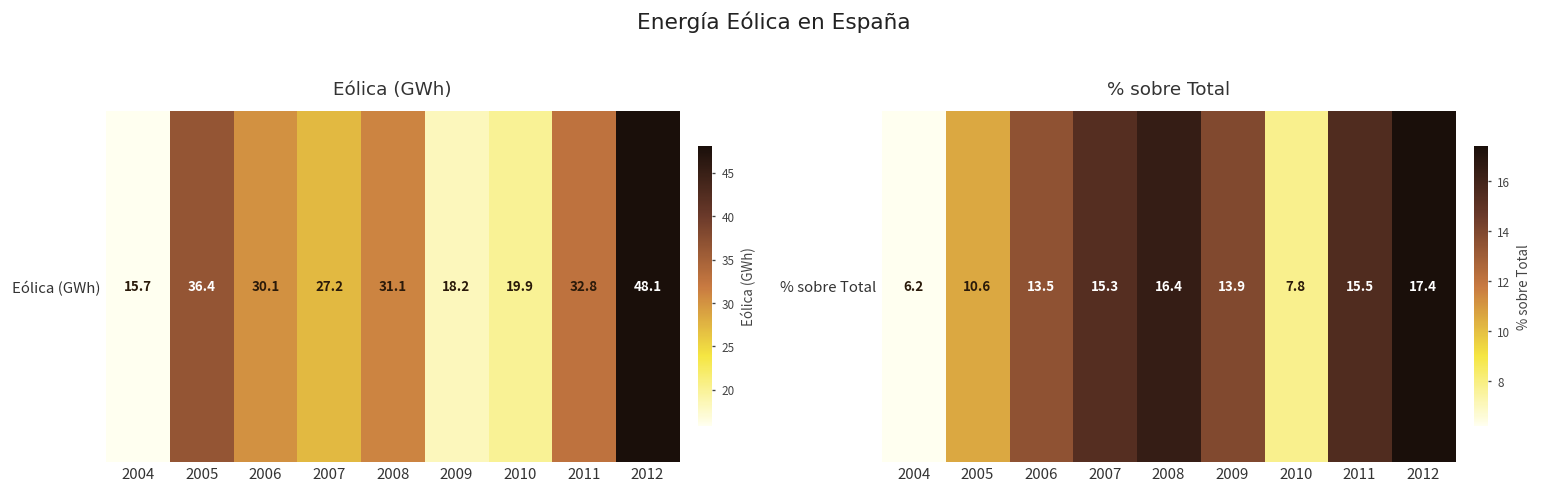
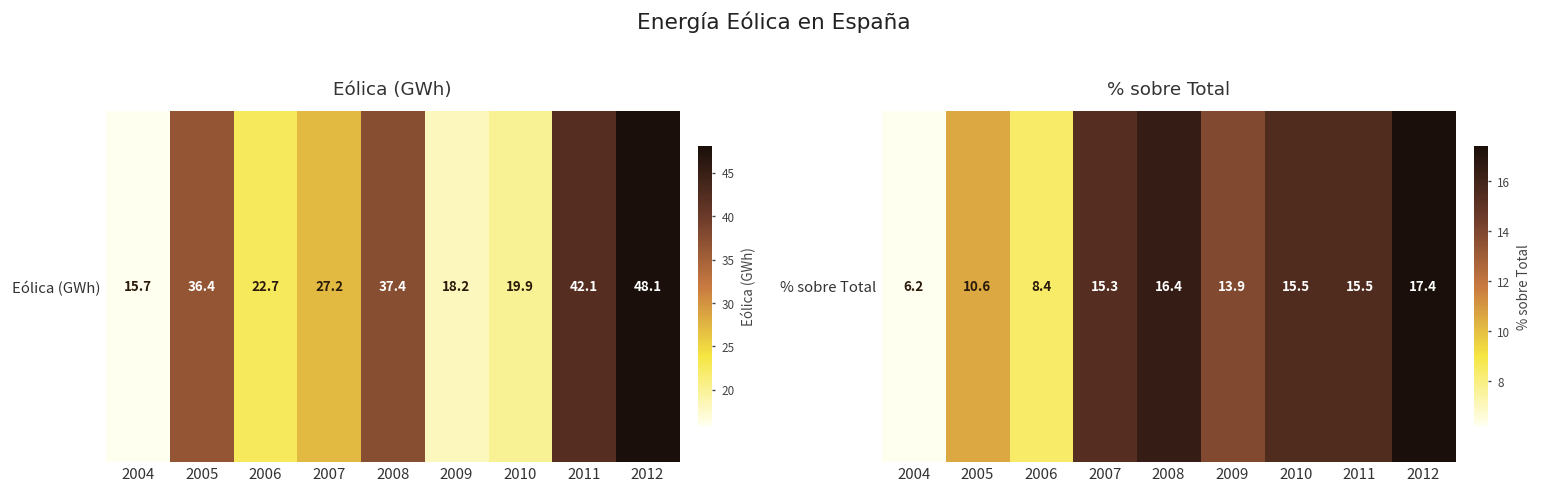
Eólica (GWh), Eólica (GWh), 2006: 30.1 -> 22.7
Eólica (GWh), Eólica (GWh), 2008: 31.1 -> 37.4
Eólica (GWh), Eólica (GWh), 2011: 32.8 -> 42.1
% sobre Total, % sobre Total, 2006: 13.5 -> 8.4
% sobre Total, % sobre Total, 2010: 7.8 -> 15.5
